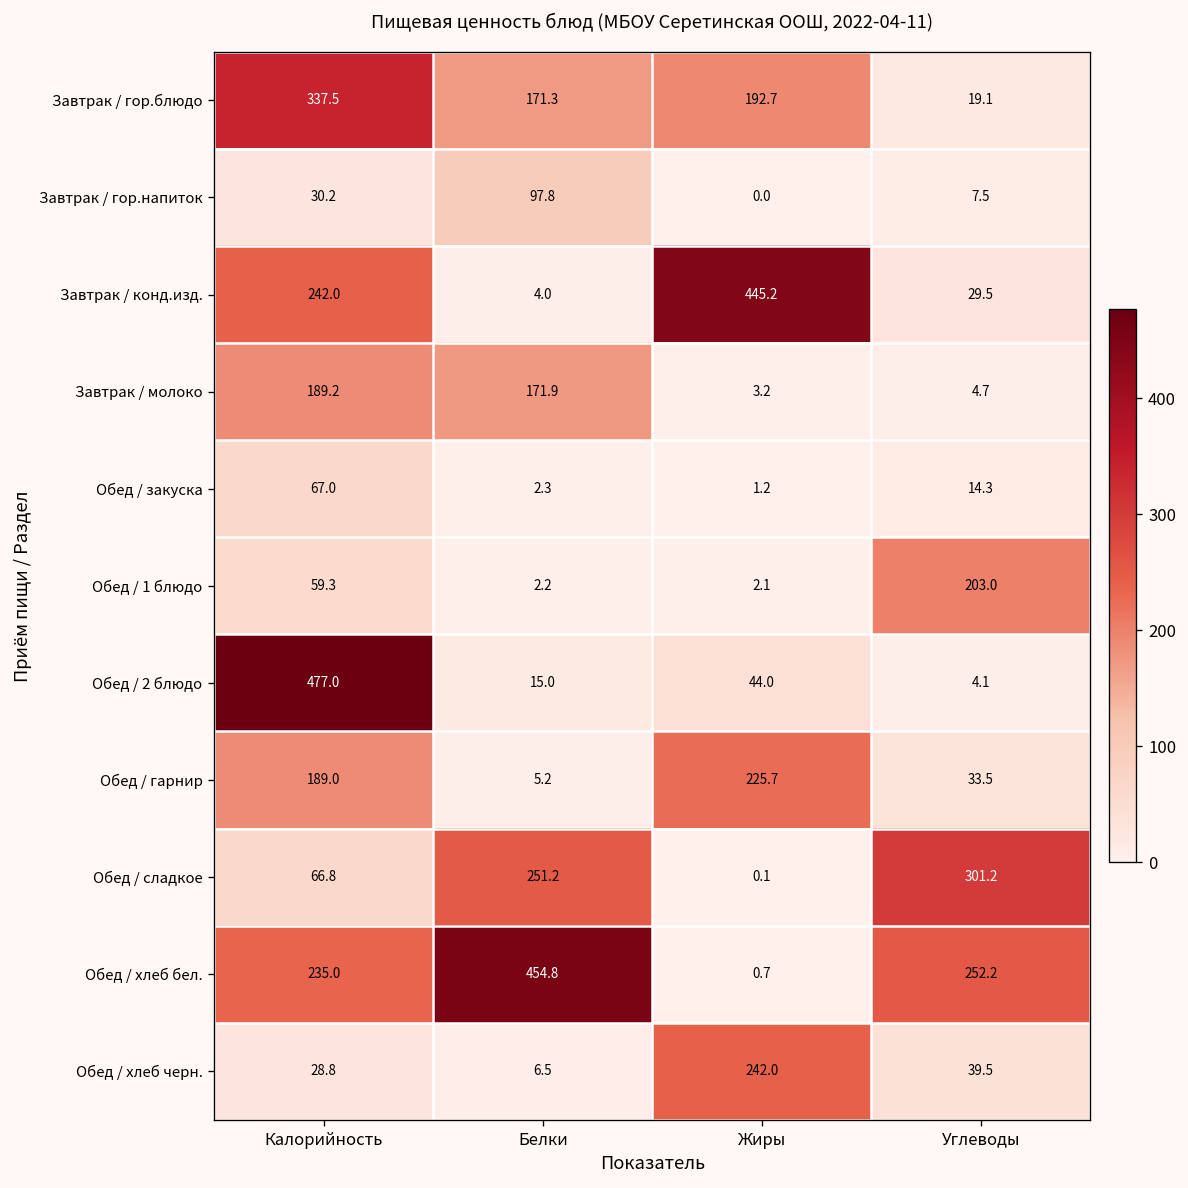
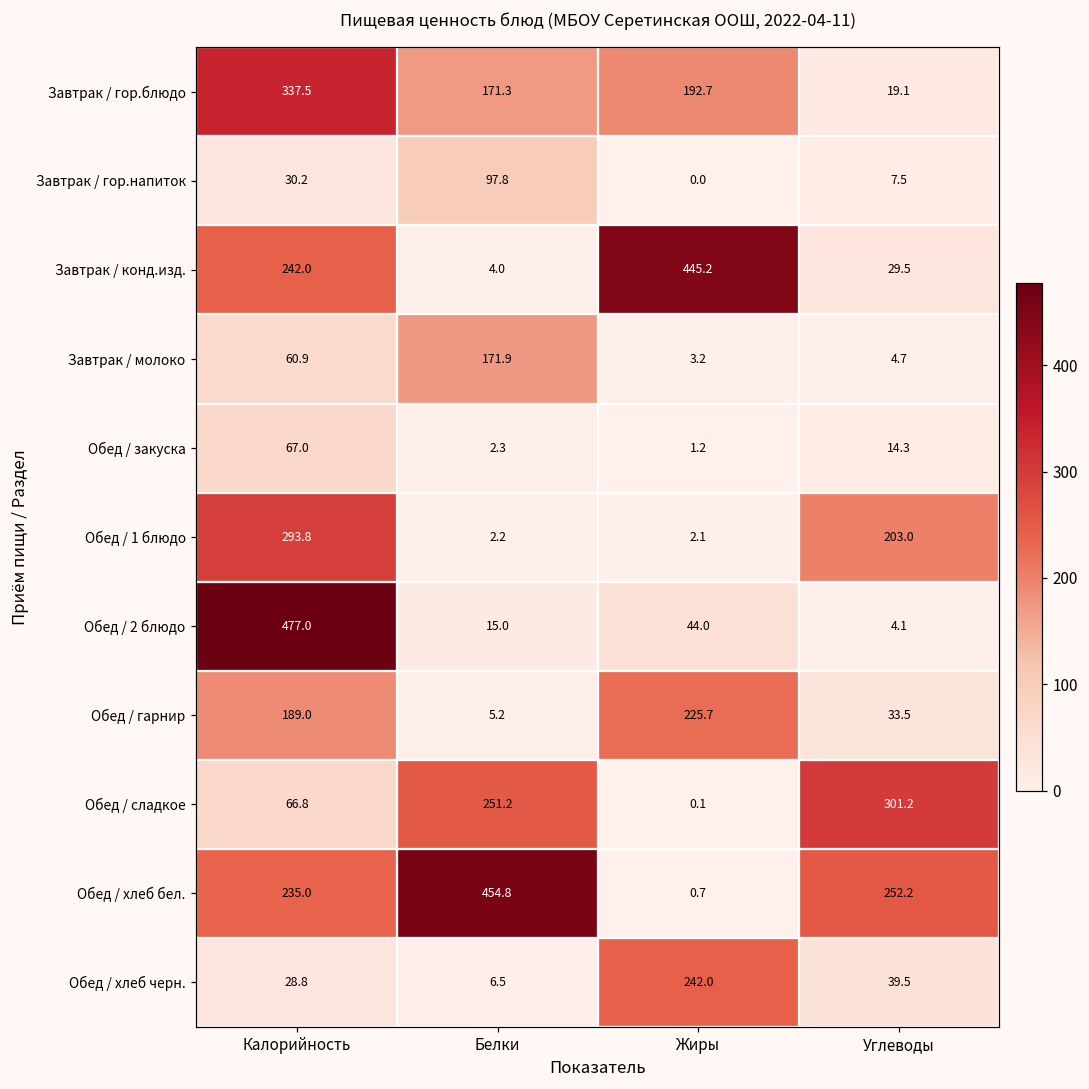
Завтрак / молоко, Калорийность: 189.2 -> 60.9
Обед / 1 блюдо, Калорийность: 59.3 -> 293.8
